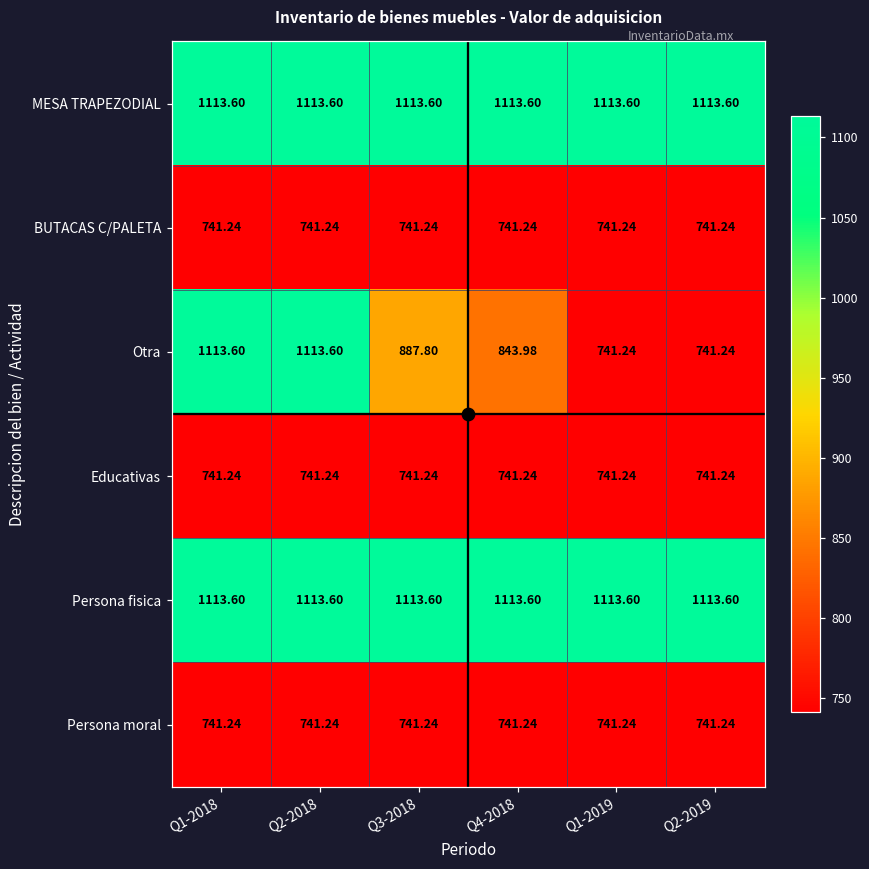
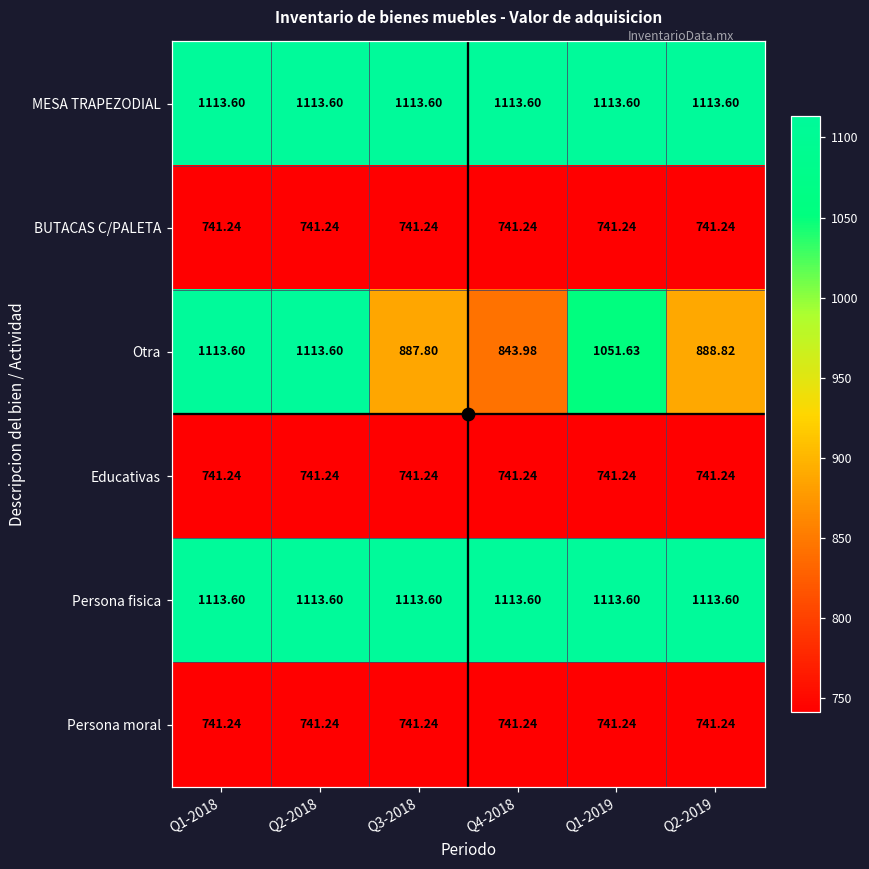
Otra, Q1-2019: 741.24 -> 1051.63
Otra, Q2-2019: 741.24 -> 888.82
